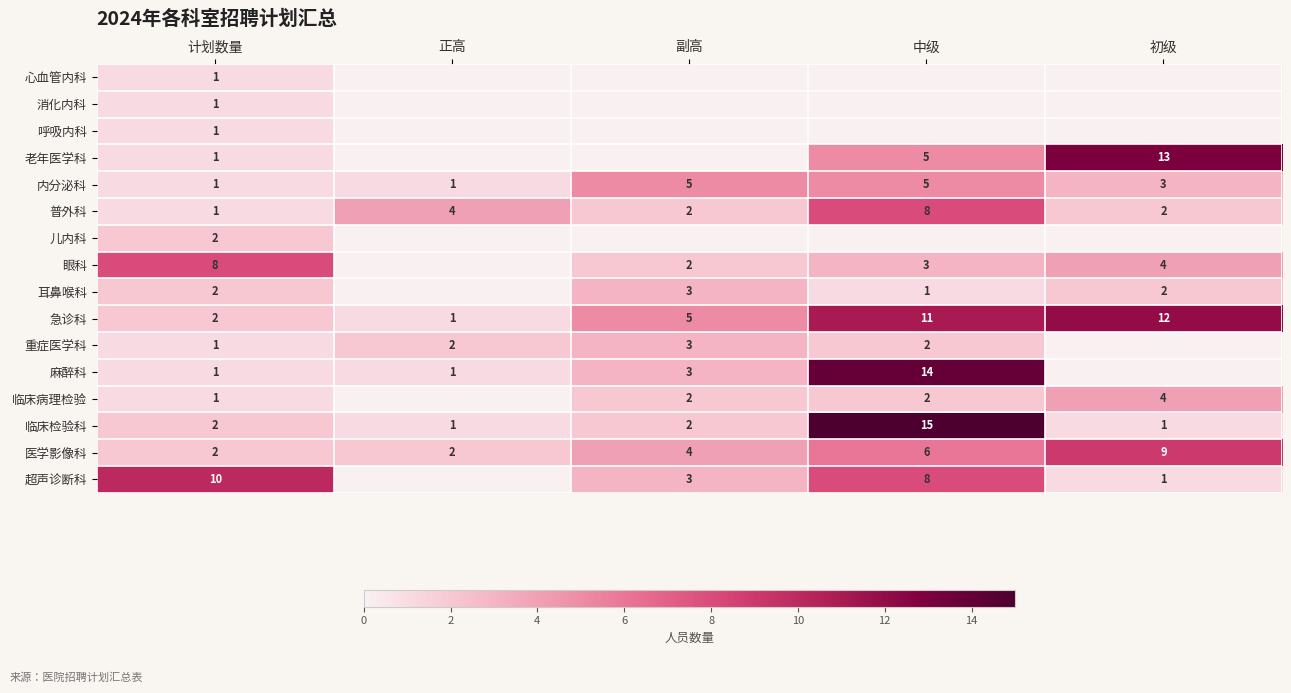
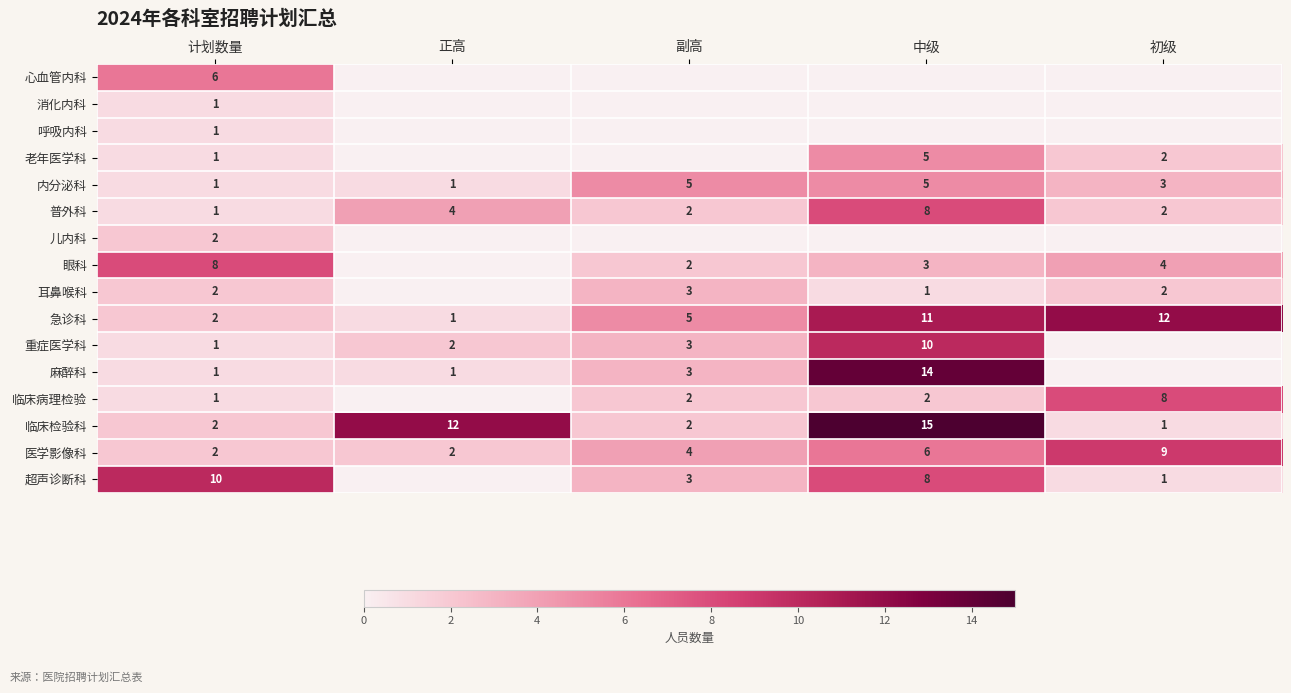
心血管内科, 计划数量: 1 -> 6
老年医学科, 初级: 13 -> 2
重症医学科, 中级: 2 -> 10
临床病理检验, 初级: 4 -> 8
临床检验科, 正高: 1 -> 12
